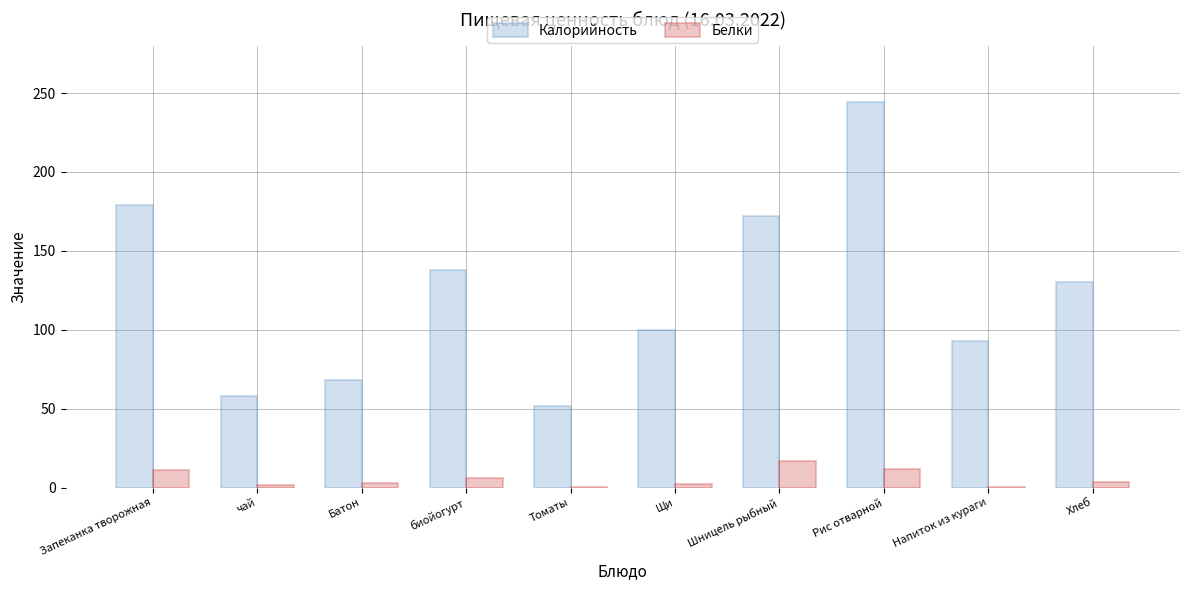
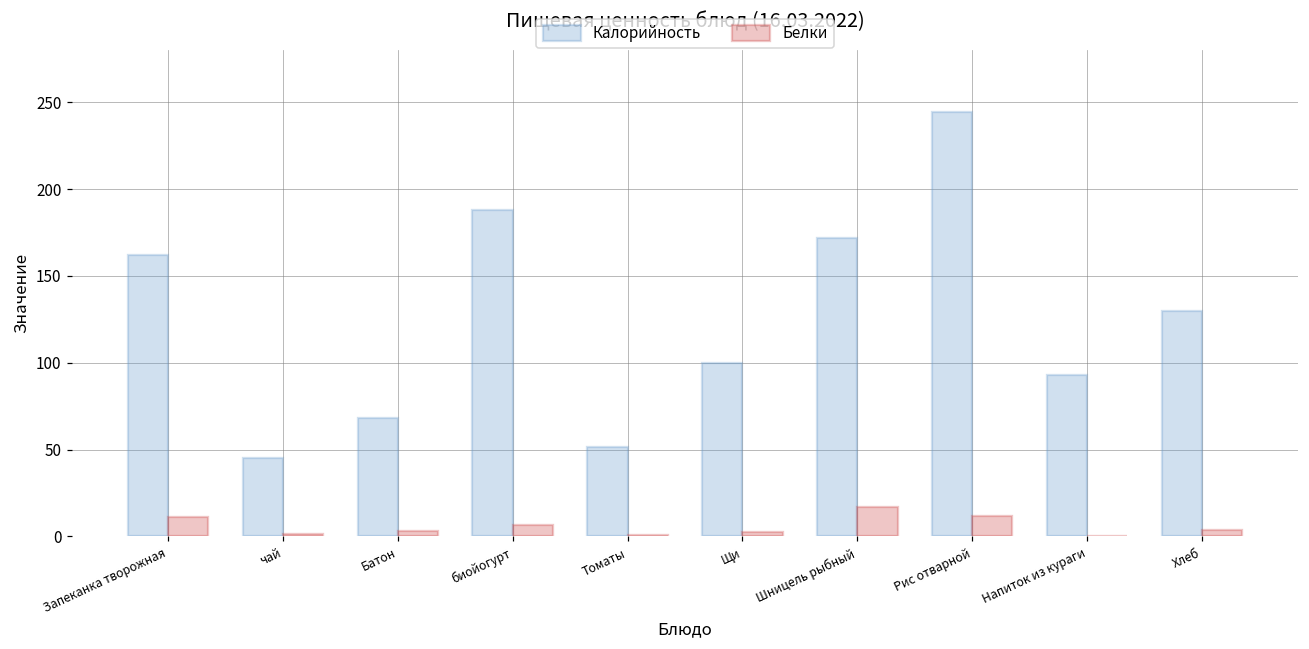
Калорийность, Запеканка творожная: 179 -> 162
Калорийность, чай: 58 -> 45
Калорийность, биойогурт: 138 -> 188
